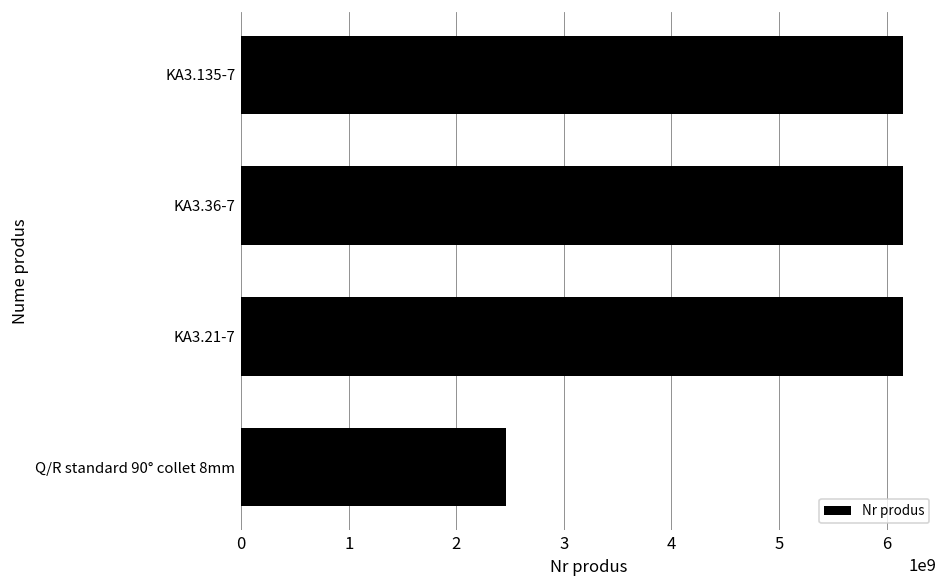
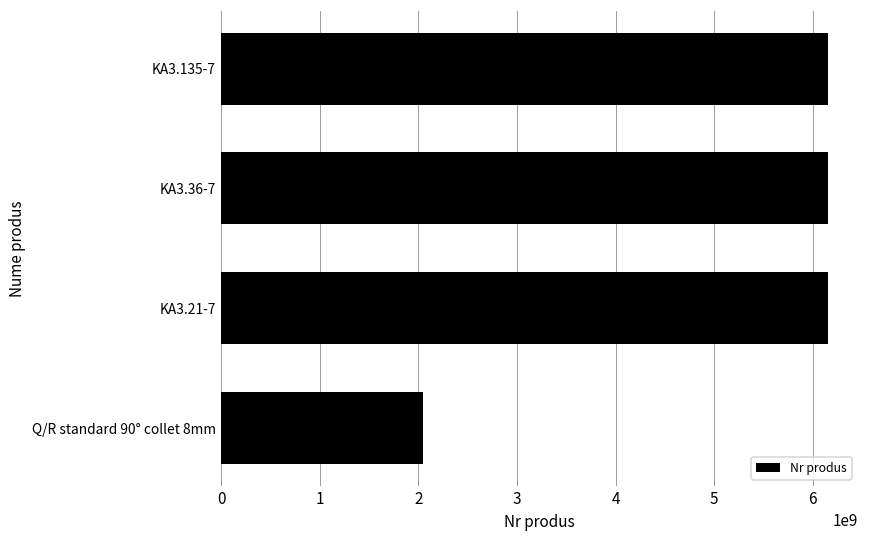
Q/R standard 90° collet 8mm: 2500000000 -> 2100000000
